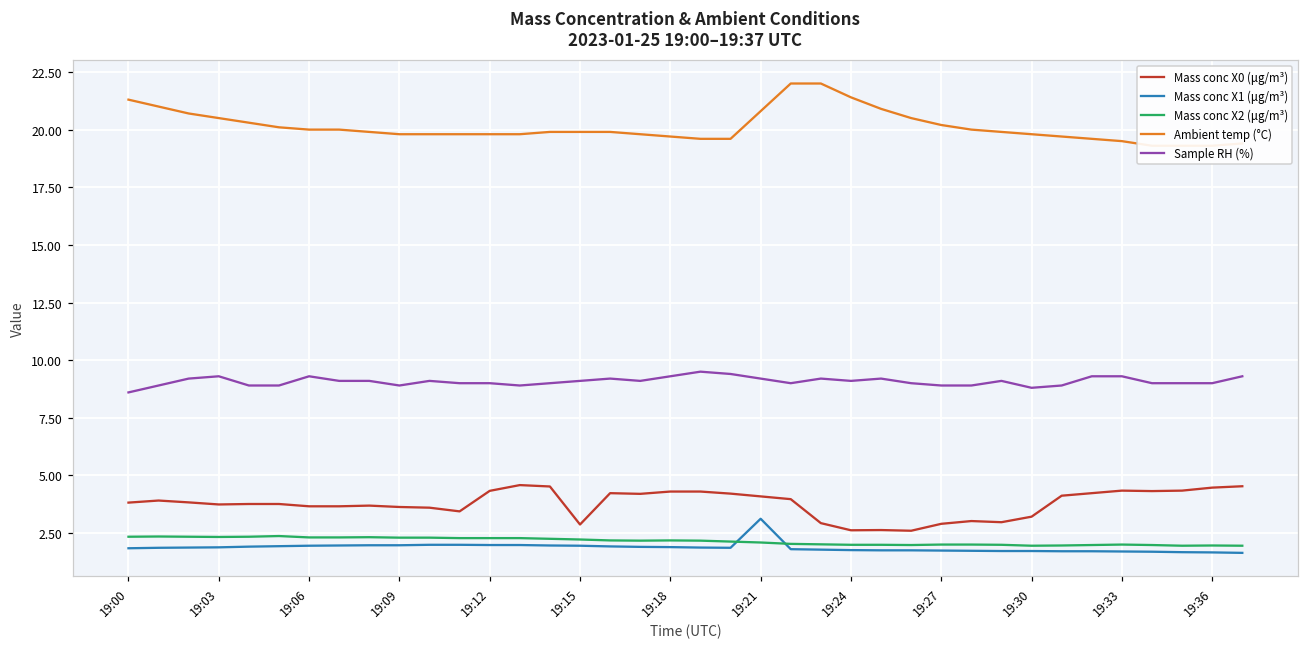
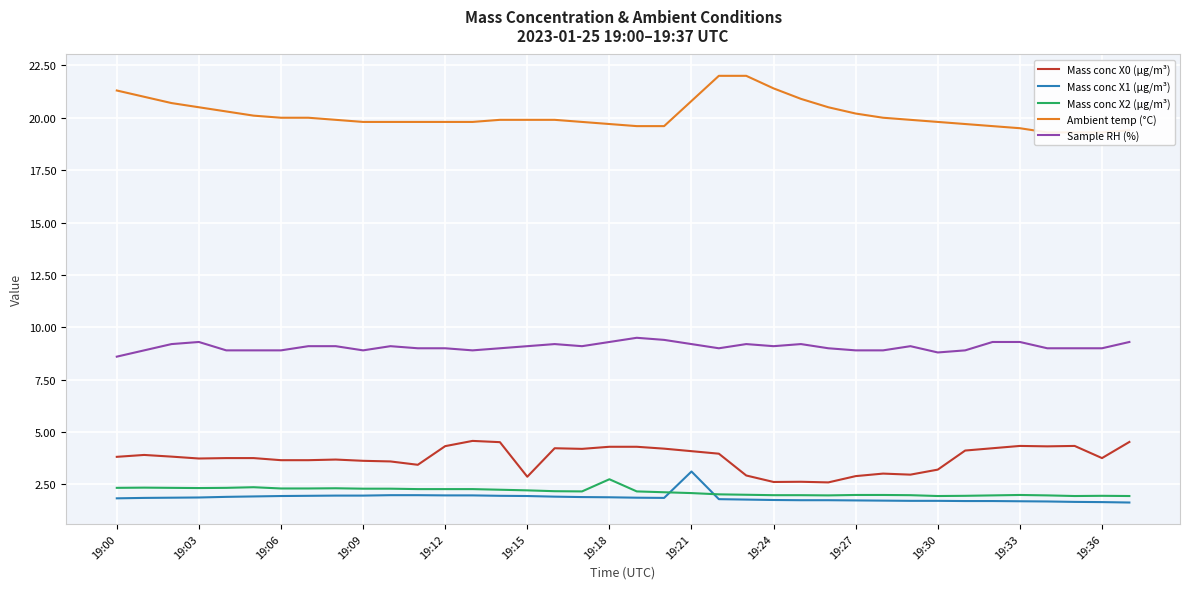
Sample RH (%), 19:06: 9.3 -> 8.9
Mass conc X2 (μg/m³), 19:18: 2.2 -> 2.8
Mass conc X0 (μg/m³), 19:36: 4.5 -> 3.8
